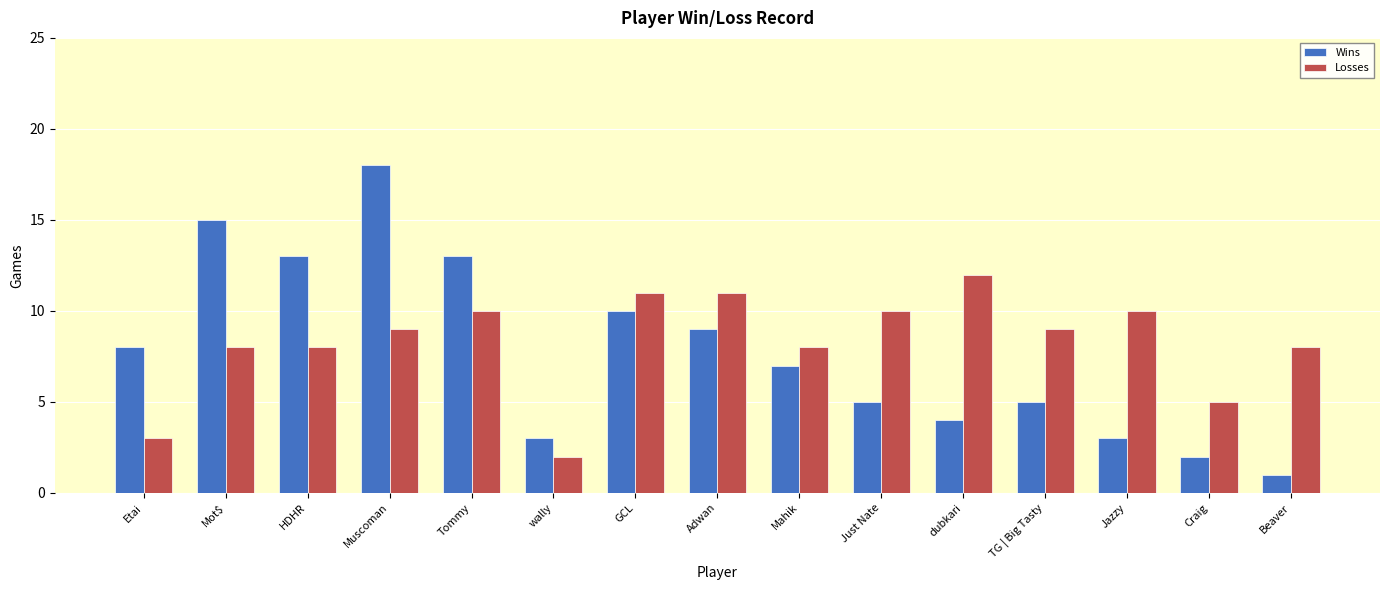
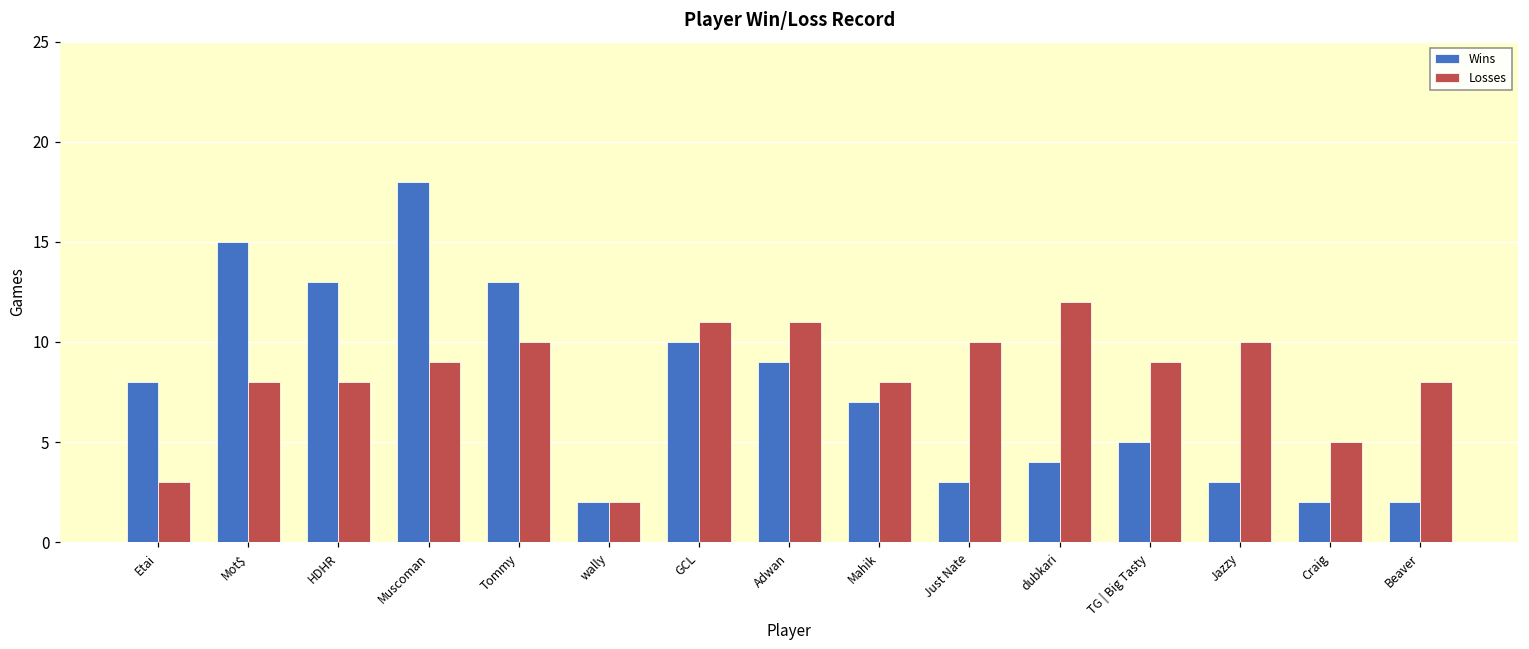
Wins, wally: 3 -> 2
Wins, Just Nate: 5 -> 3
Wins, Beaver: 1 -> 2
